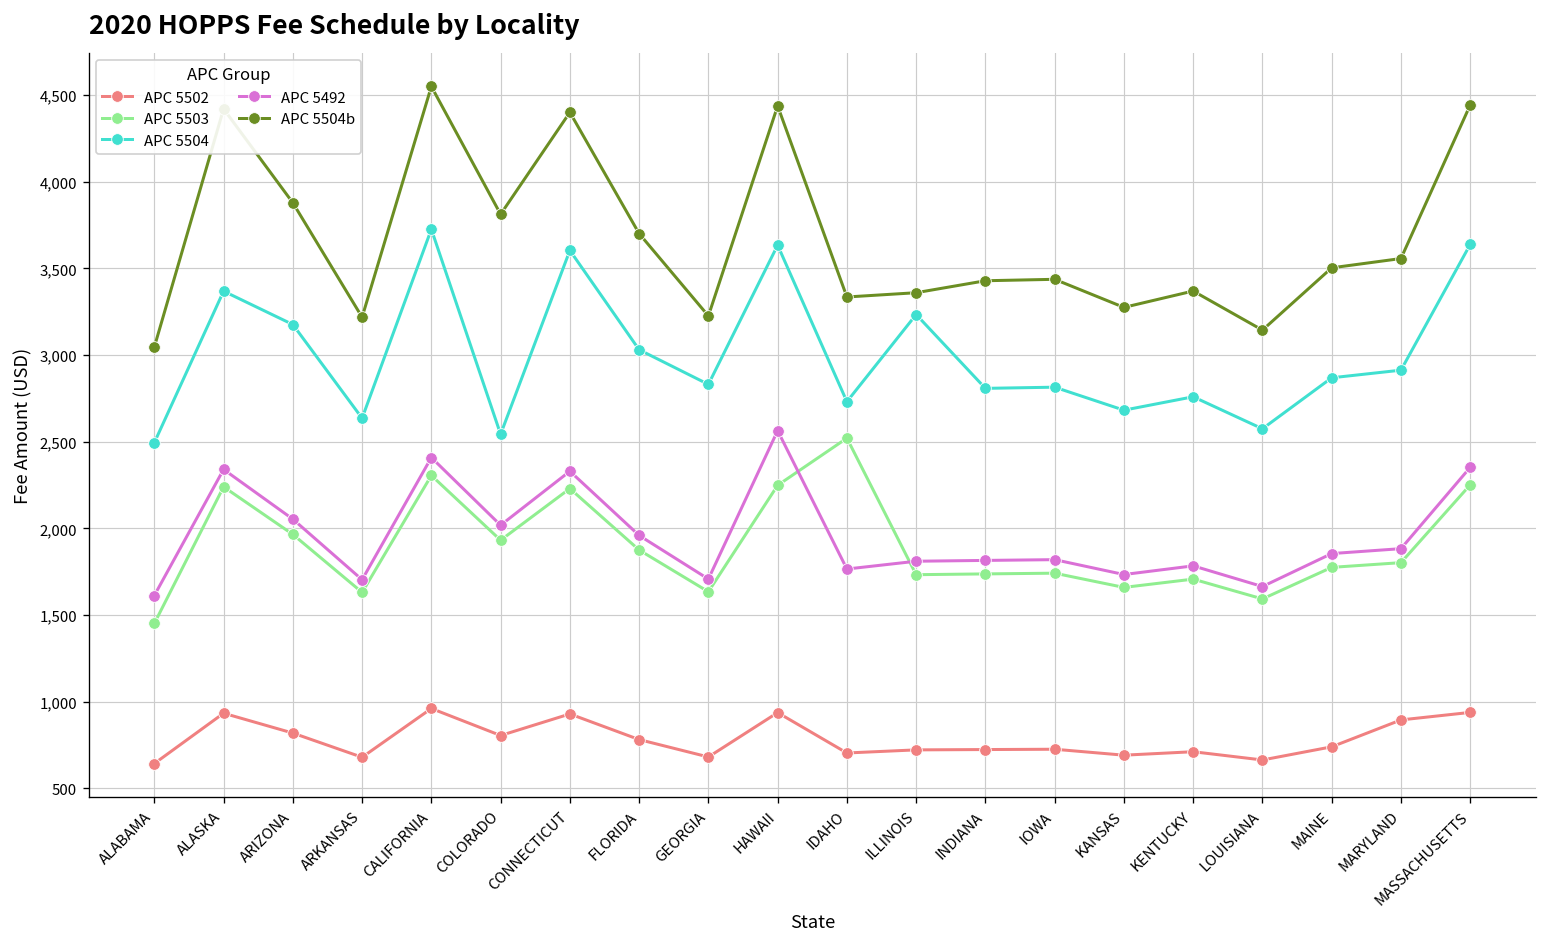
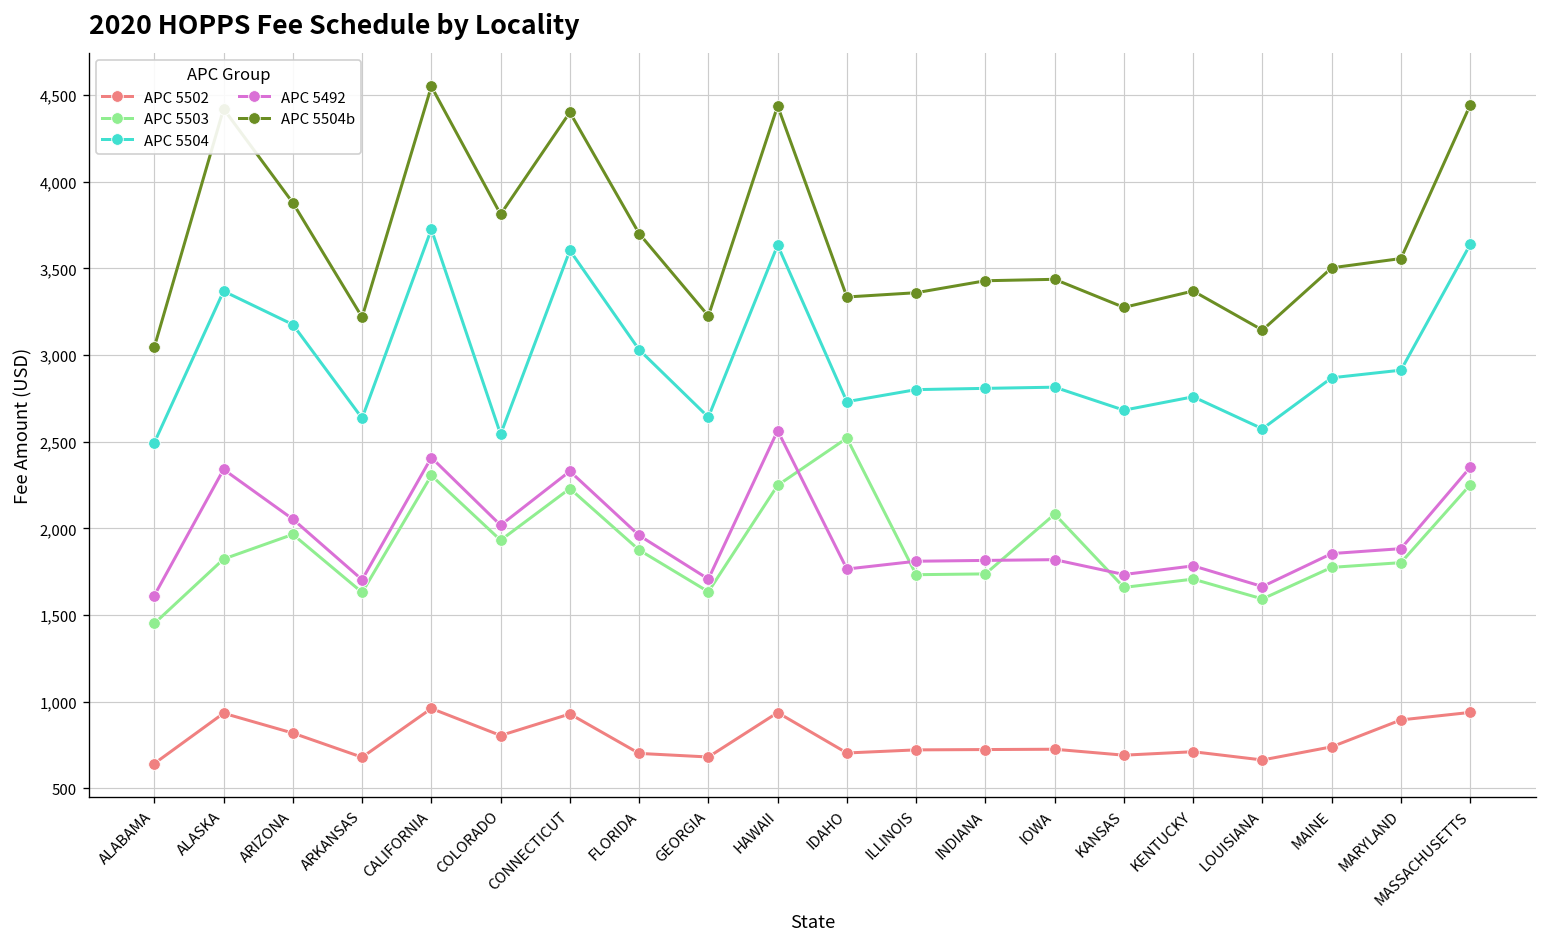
APC 5503, ALASKA: 2,240 -> 1,820
APC 5502, FLORIDA: 780 -> 700
APC 5504, GEORGIA: 2,830 -> 2,640
APC 5504, ILLINOIS: 3,230 -> 2,800
APC 5503, IOWA: 1,740 -> 2,080
